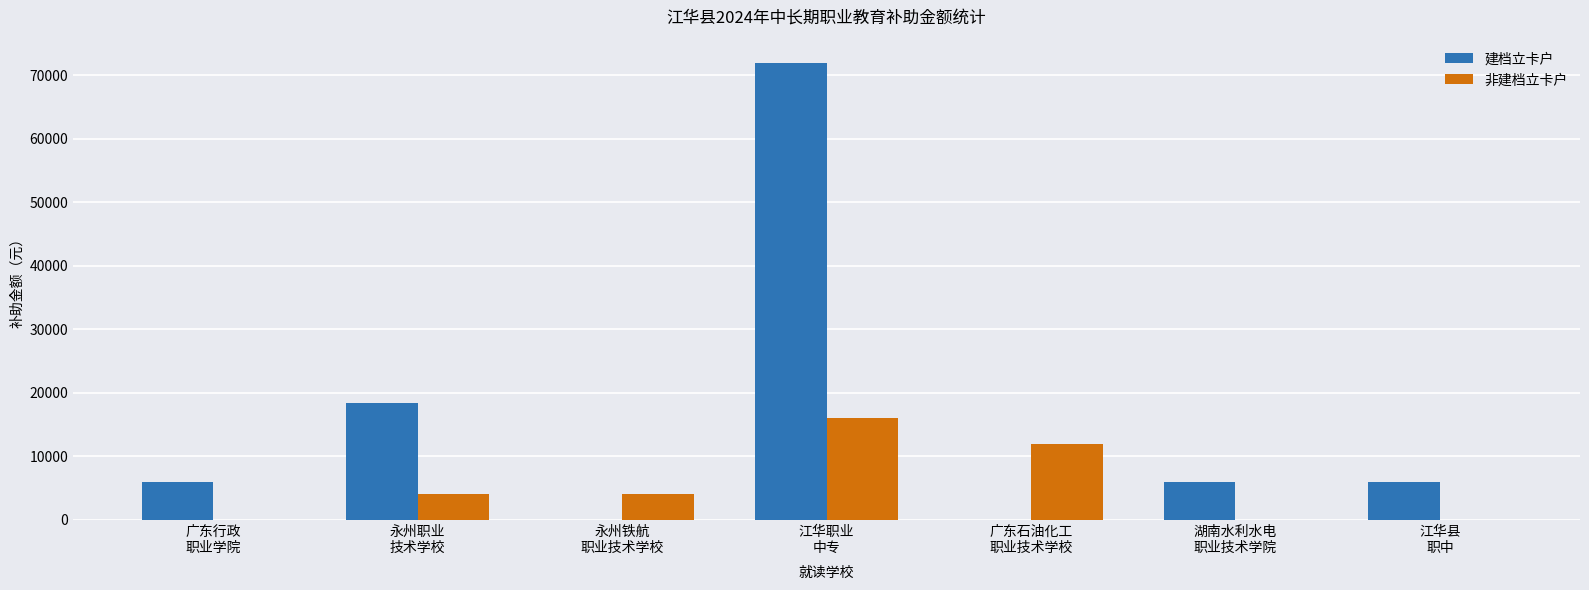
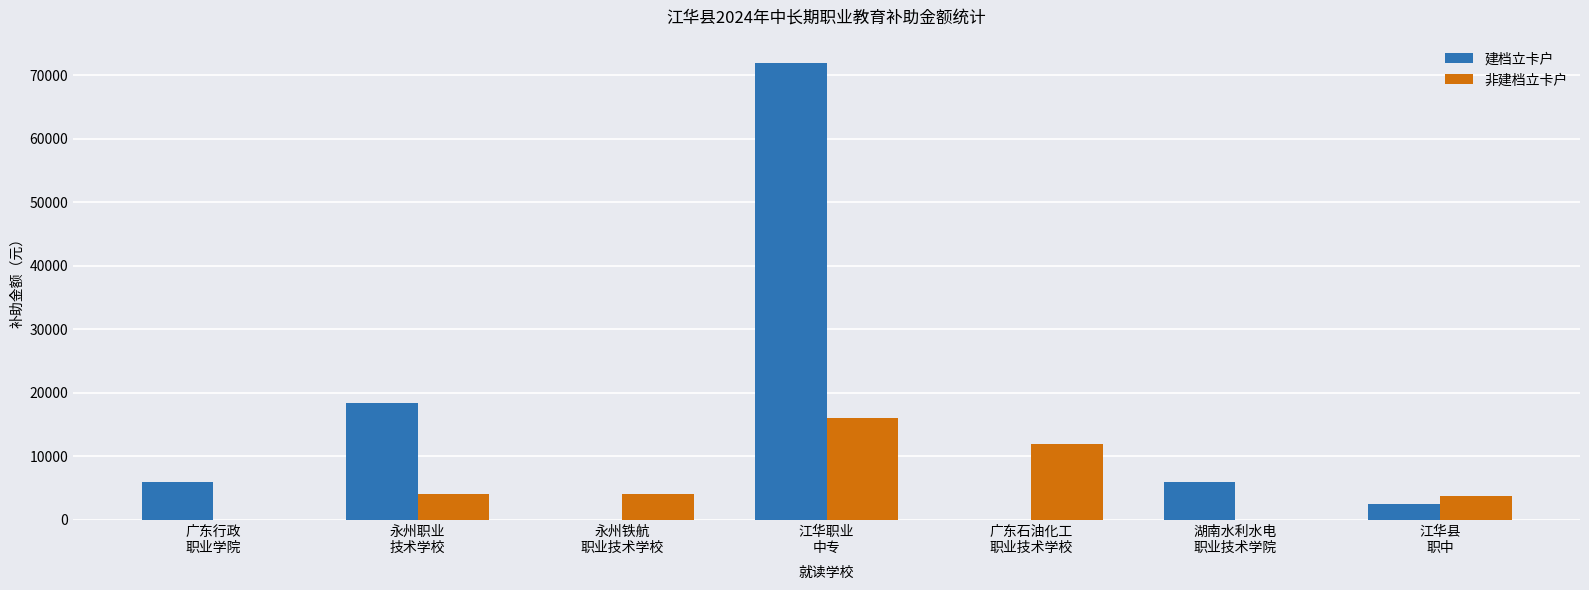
建档立卡户, 江华县 职中: 6000 -> 3000
非建档立卡户, 江华县 职中: 0 -> 4000
